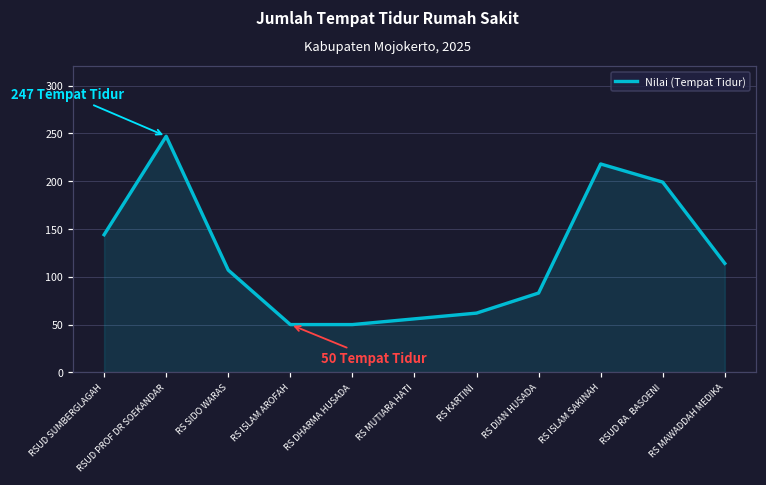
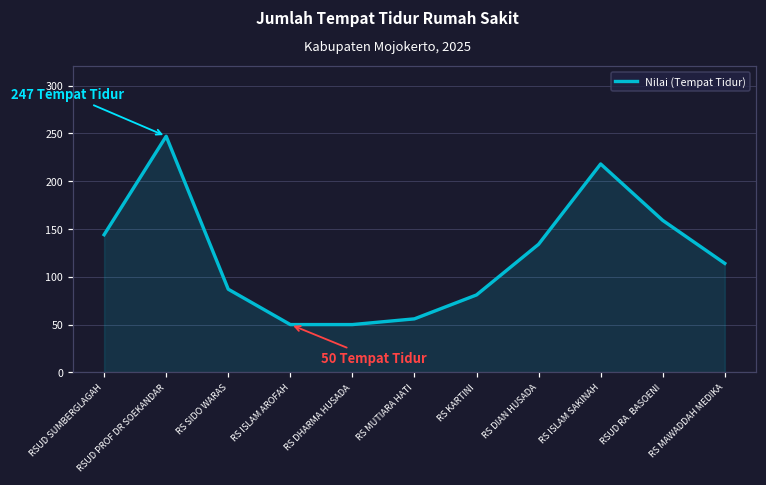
RS SIDO WARAS: 110 -> 90
RS KARTINI: 60 -> 80
RS DIAN HUSADA: 80 -> 130
RSUD RA. BASOENI: 200 -> 160
